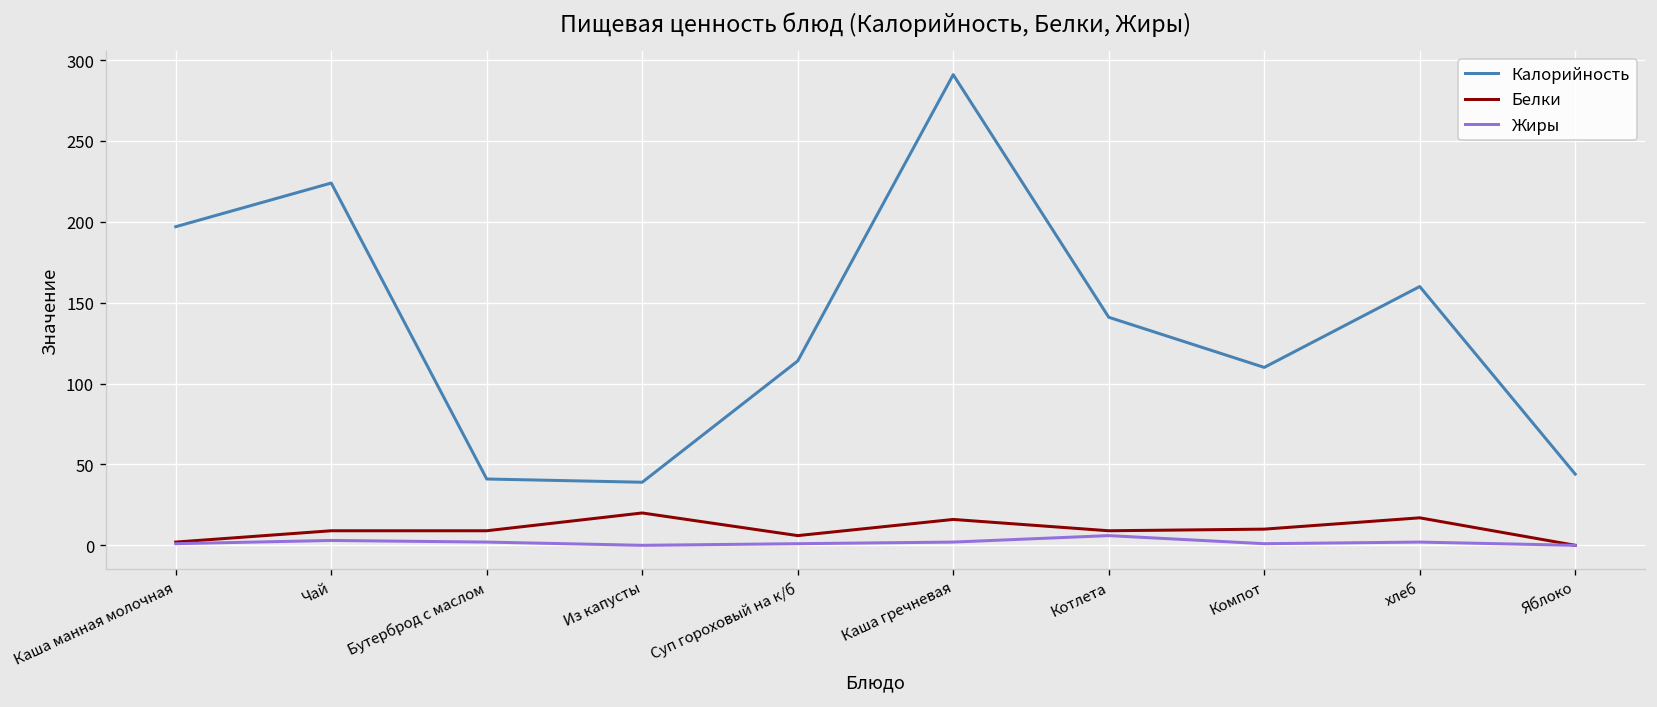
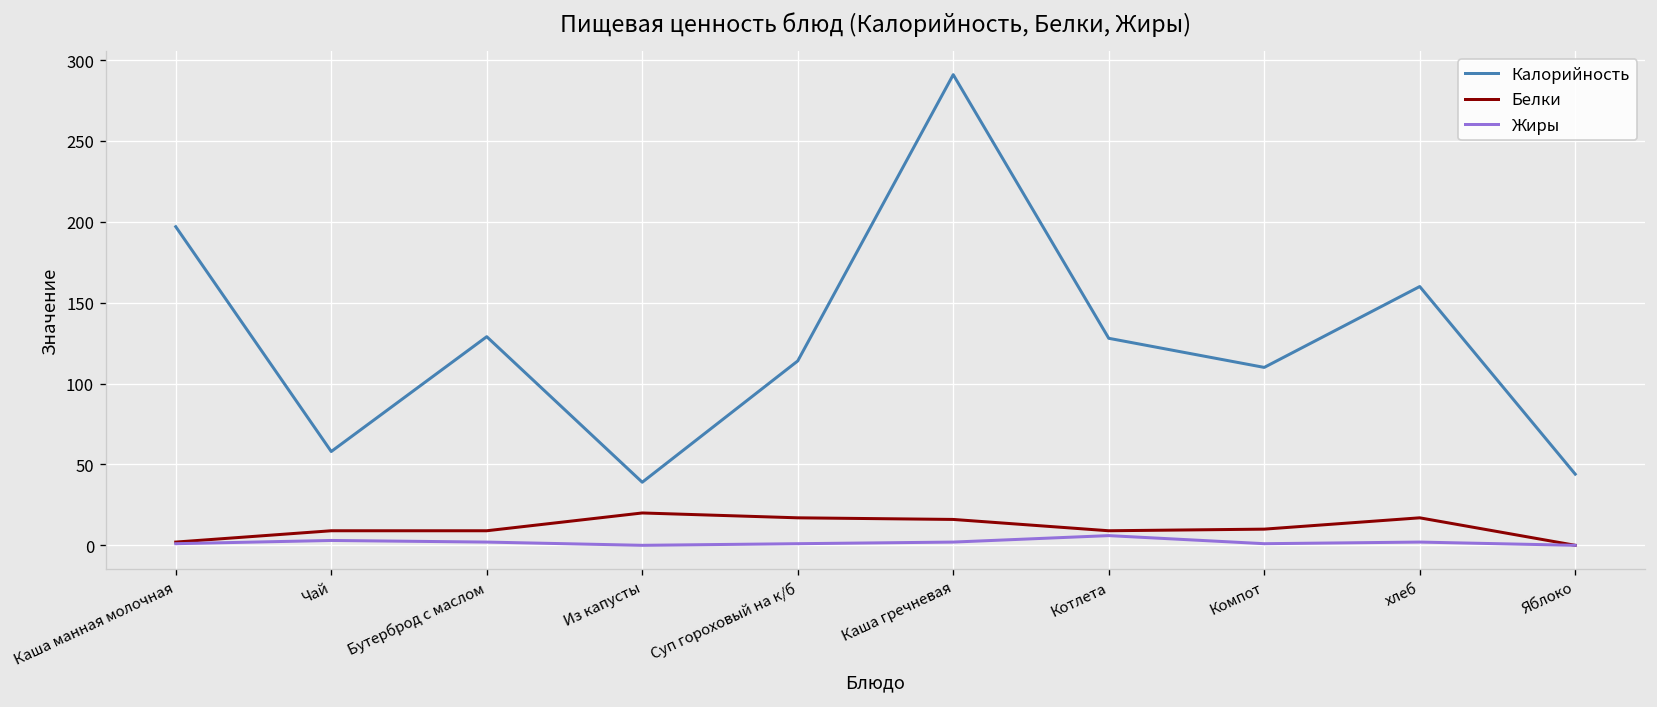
Калорийность, Чай: 224 -> 58
Калорийность, Бутерброд с маслом: 41 -> 129
Белки, Суп гороховый на к/б: 6 -> 17
Калорийность, Котлета: 141 -> 128
